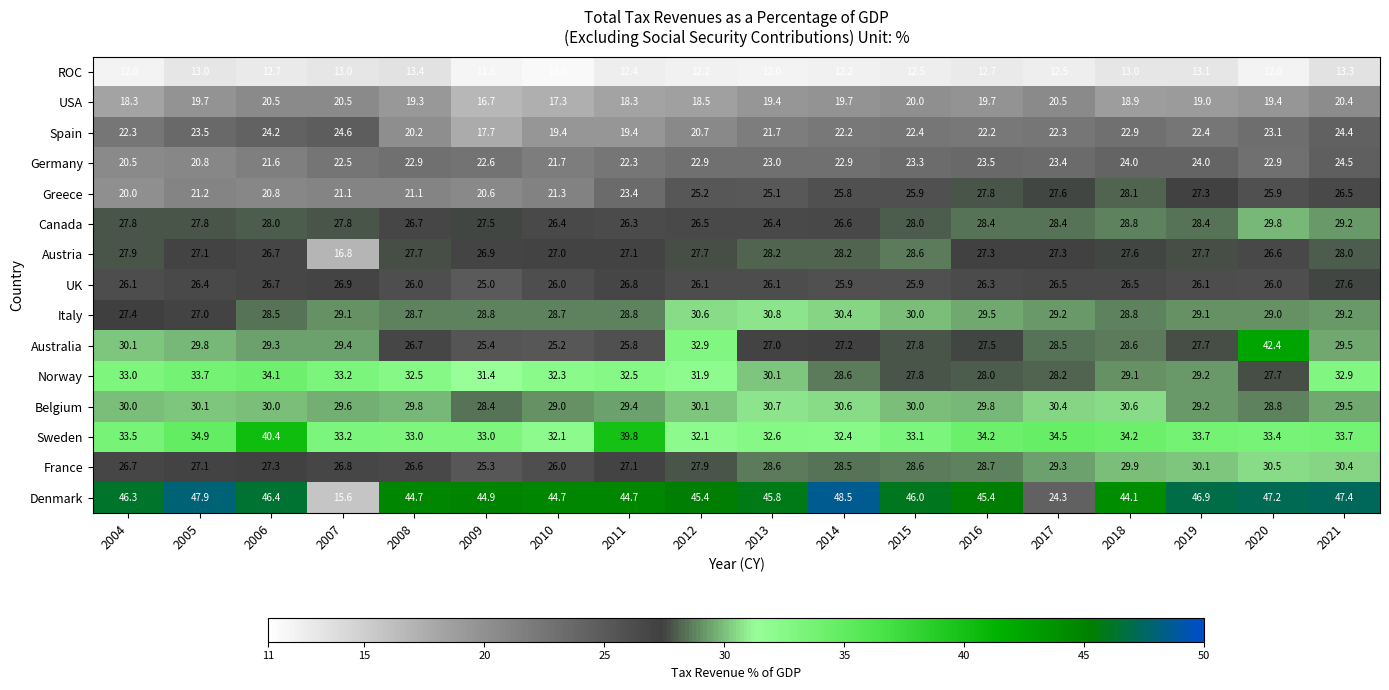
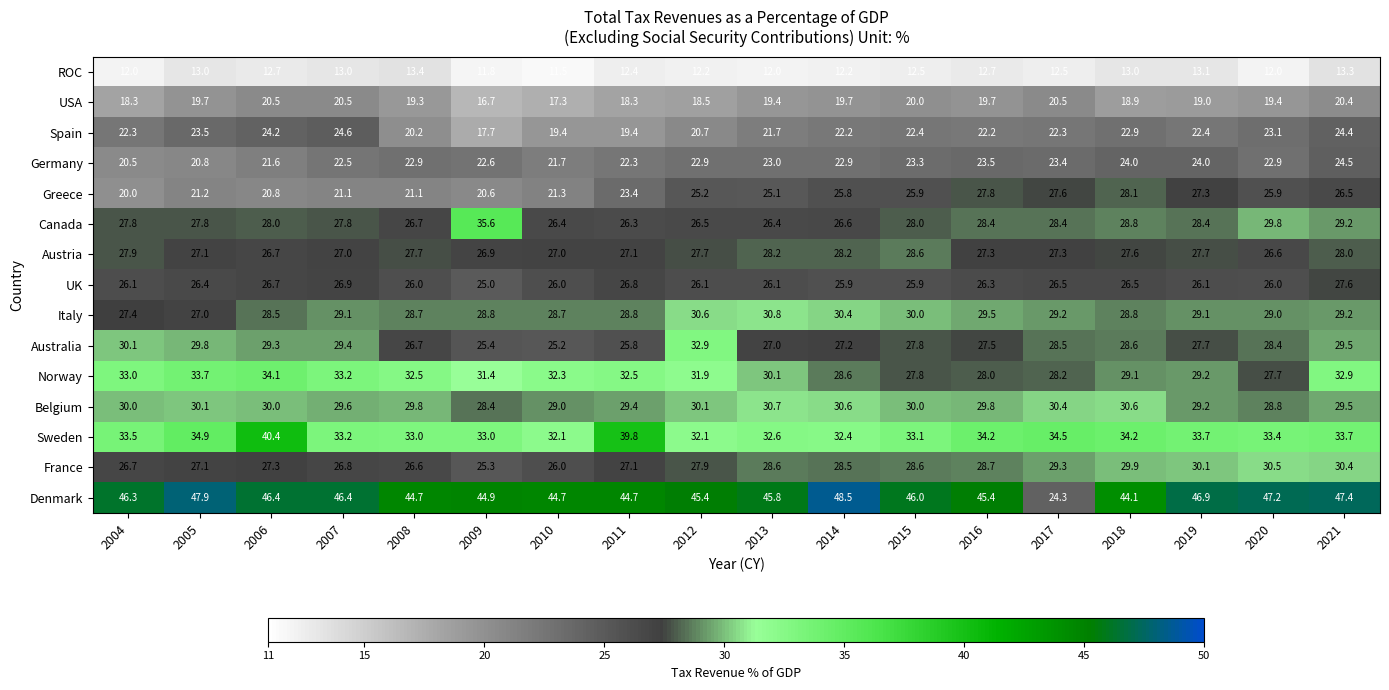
Canada, 2009: 27.5 -> 35.6
Austria, 2007: 16.8 -> 27.0
Australia, 2020: 42.4 -> 28.4
Denmark, 2007: 15.6 -> 46.4
